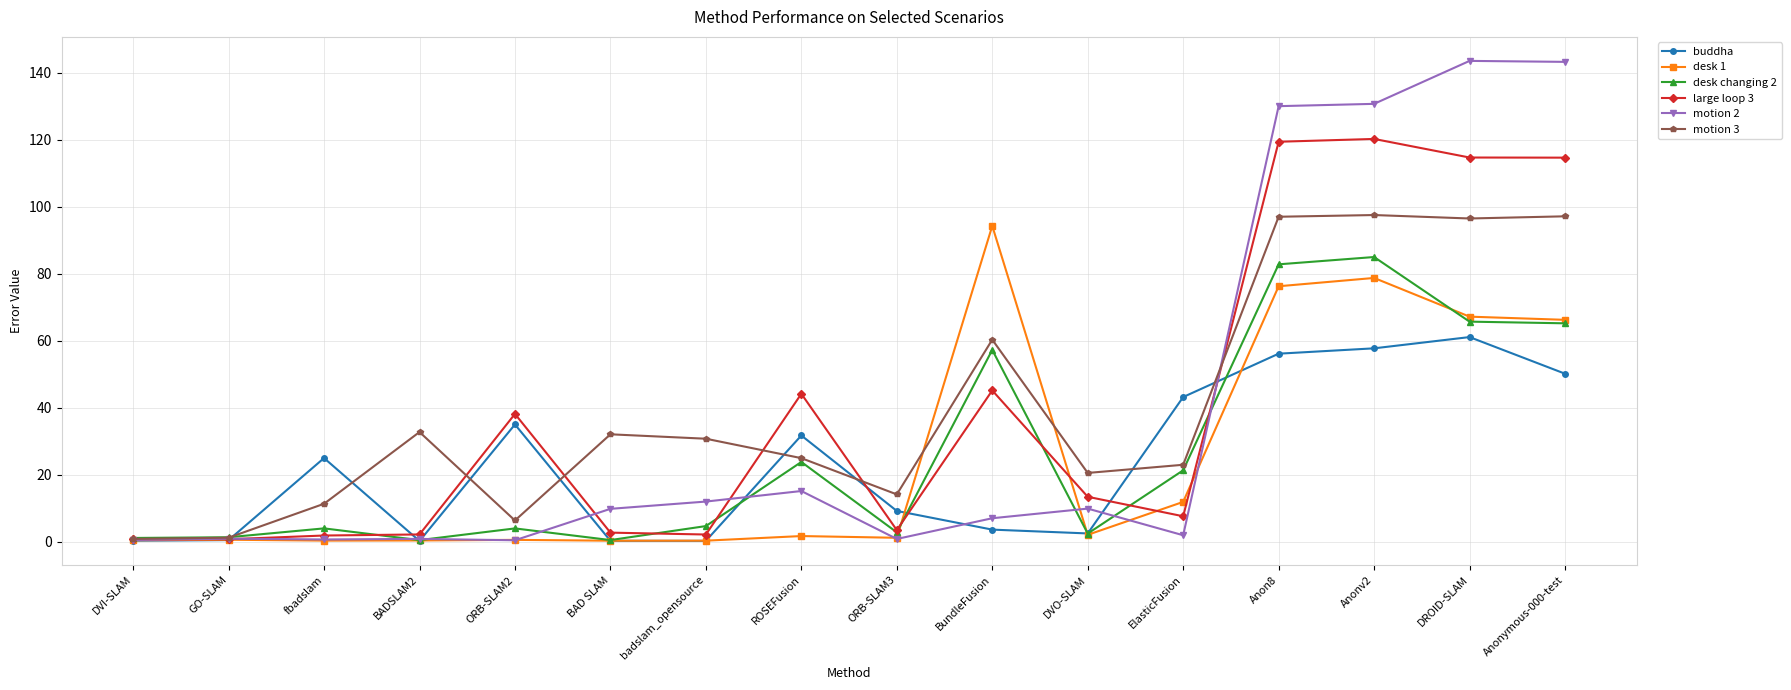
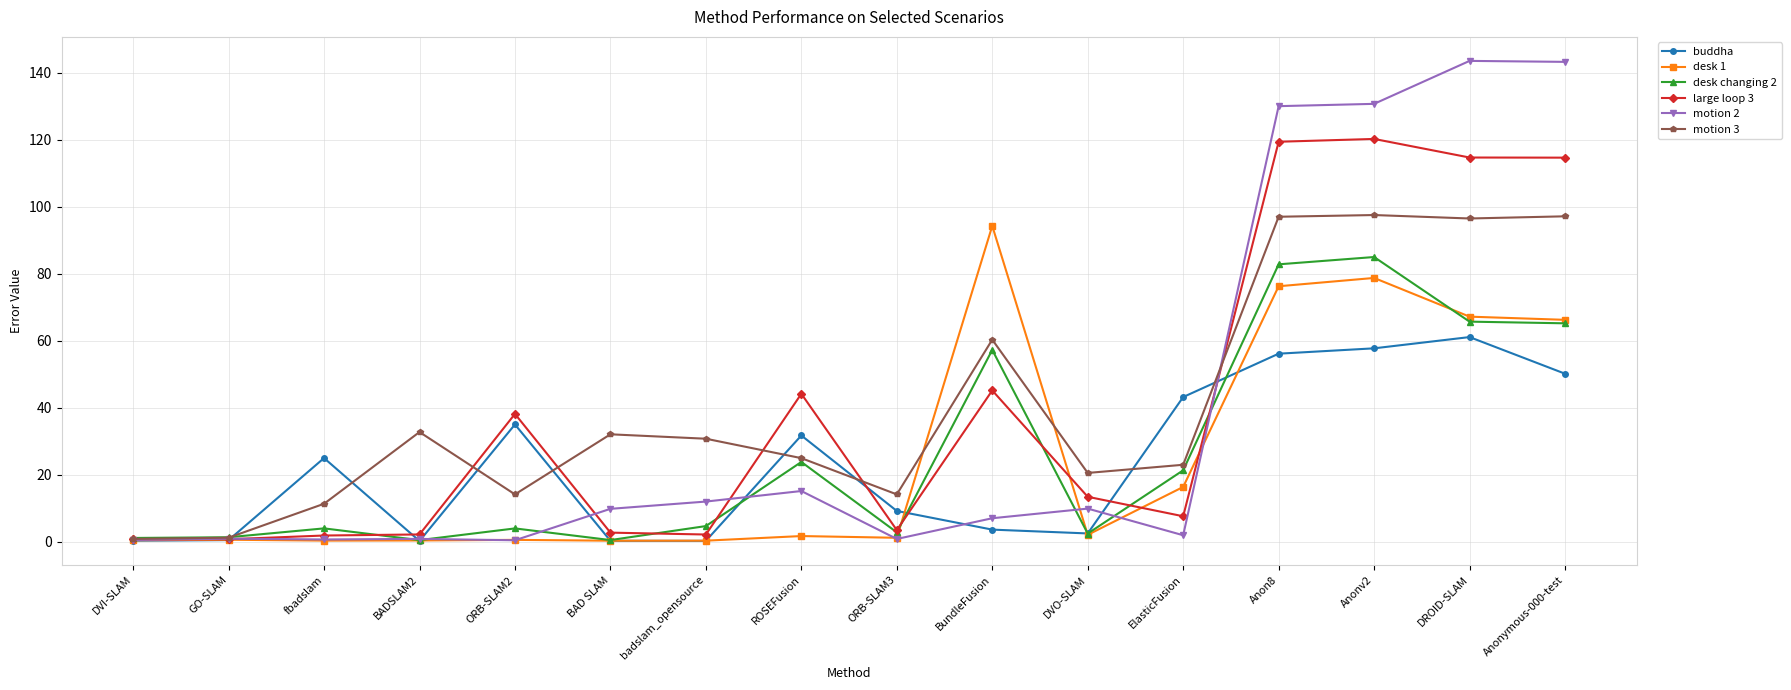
motion 3, ORB-SLAM2: 6 -> 14
desk 1, ElasticFusion: 12 -> 16
